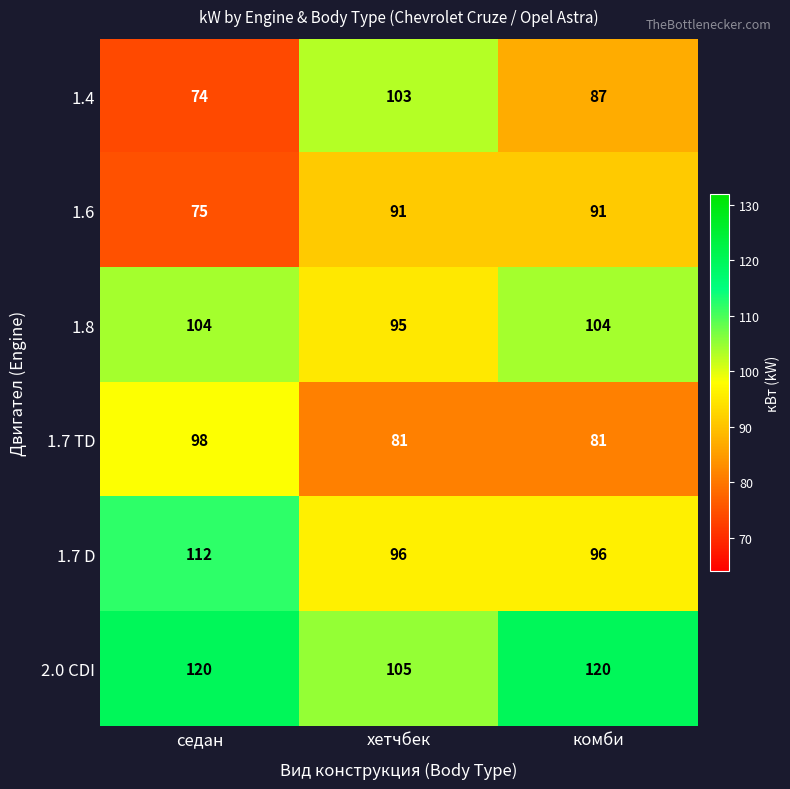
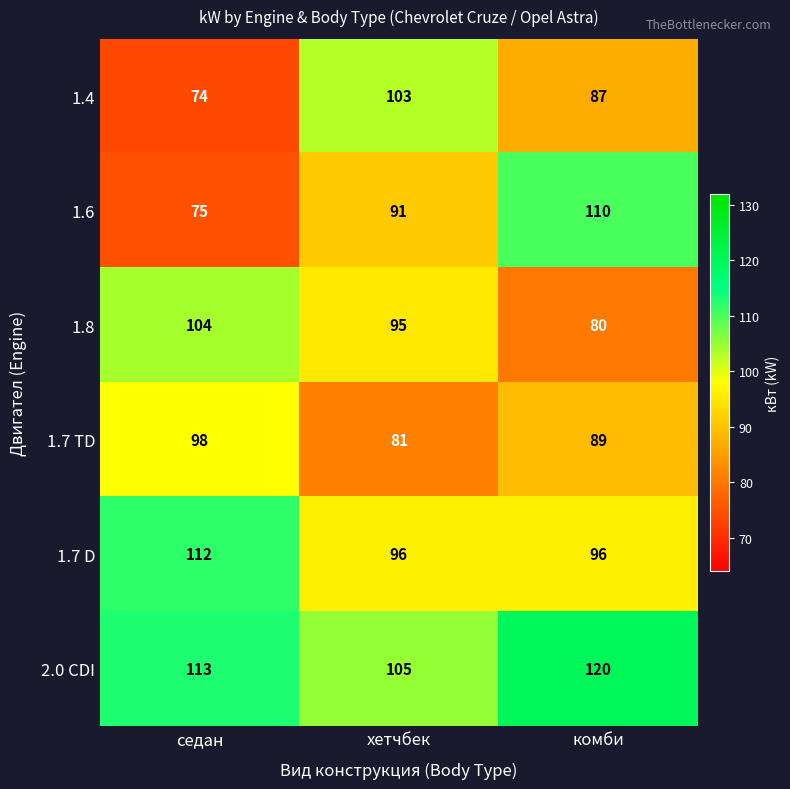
1.6, комби: 91 -> 110
1.8, комби: 104 -> 80
1.7 TD, комби: 81 -> 89
2.0 CDI, седан: 120 -> 113
